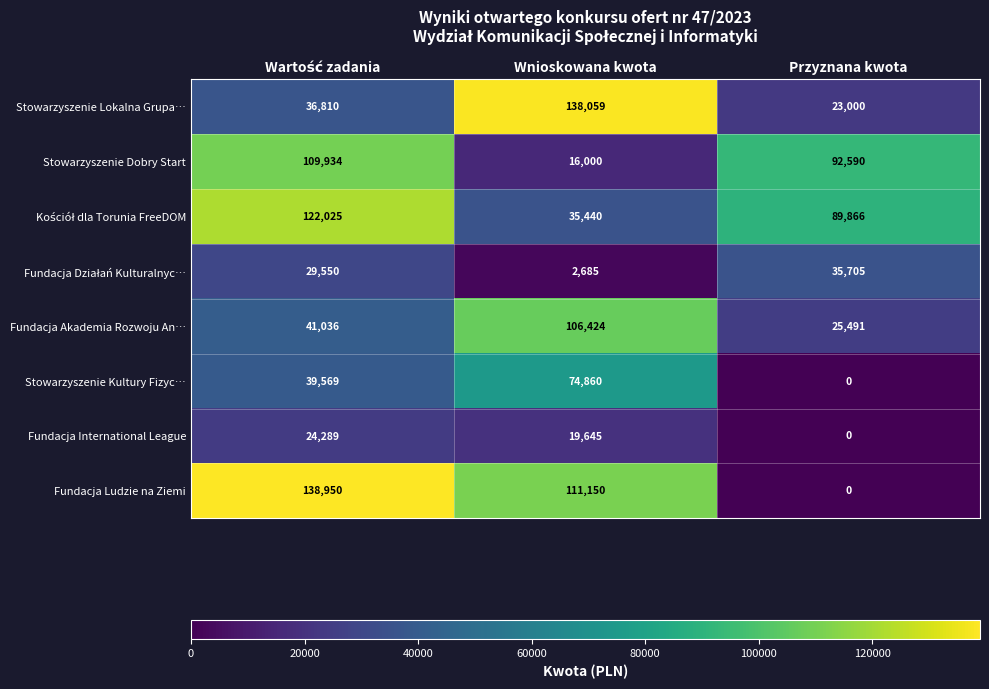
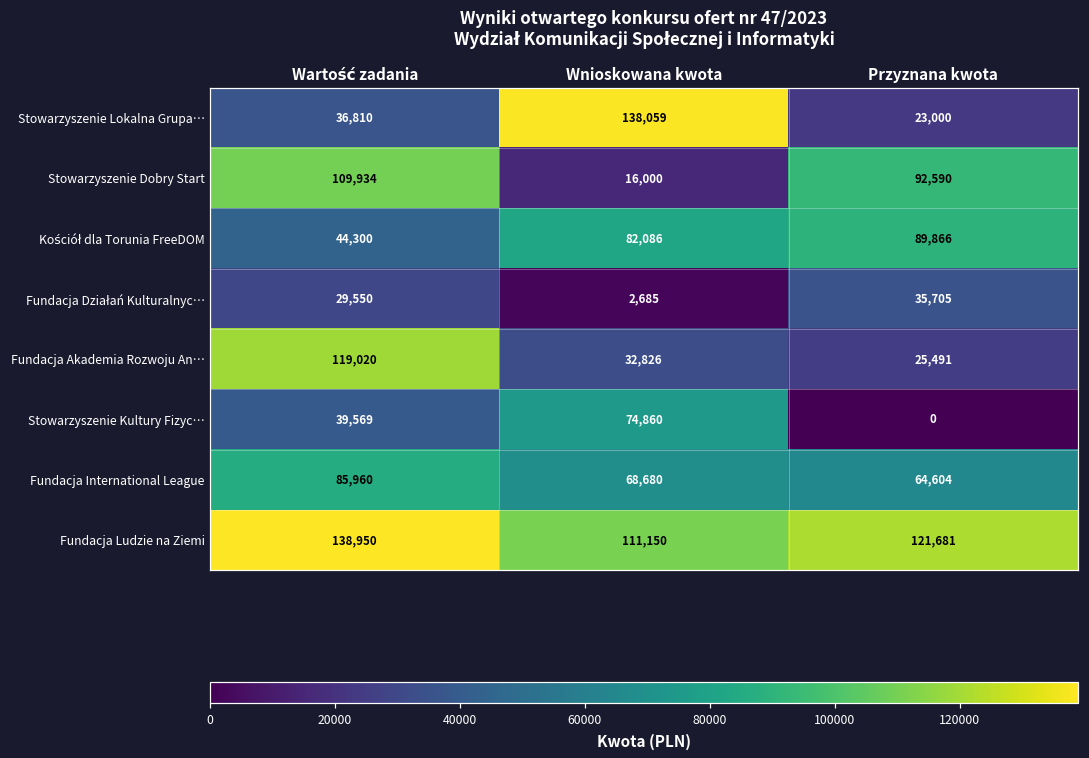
Kościół dla Torunia FreeDOM, Wartość zadania: 122,025 -> 44,300
Kościół dla Torunia FreeDOM, Wnioskowana kwota: 35,440 -> 82,086
Fundacja Akademia Rozwoju An…, Wartość zadania: 41,036 -> 119,020
Fundacja Akademia Rozwoju An…, Wnioskowana kwota: 106,424 -> 32,826
Fundacja International League, Wartość zadania: 24,289 -> 85,960
Fundacja International League, Wnioskowana kwota: 19,645 -> 68,680
Fundacja International League, Przyznana kwota: 0 -> 64,604
Fundacja Ludzie na Ziemi, Przyznana kwota: 0 -> 121,681
